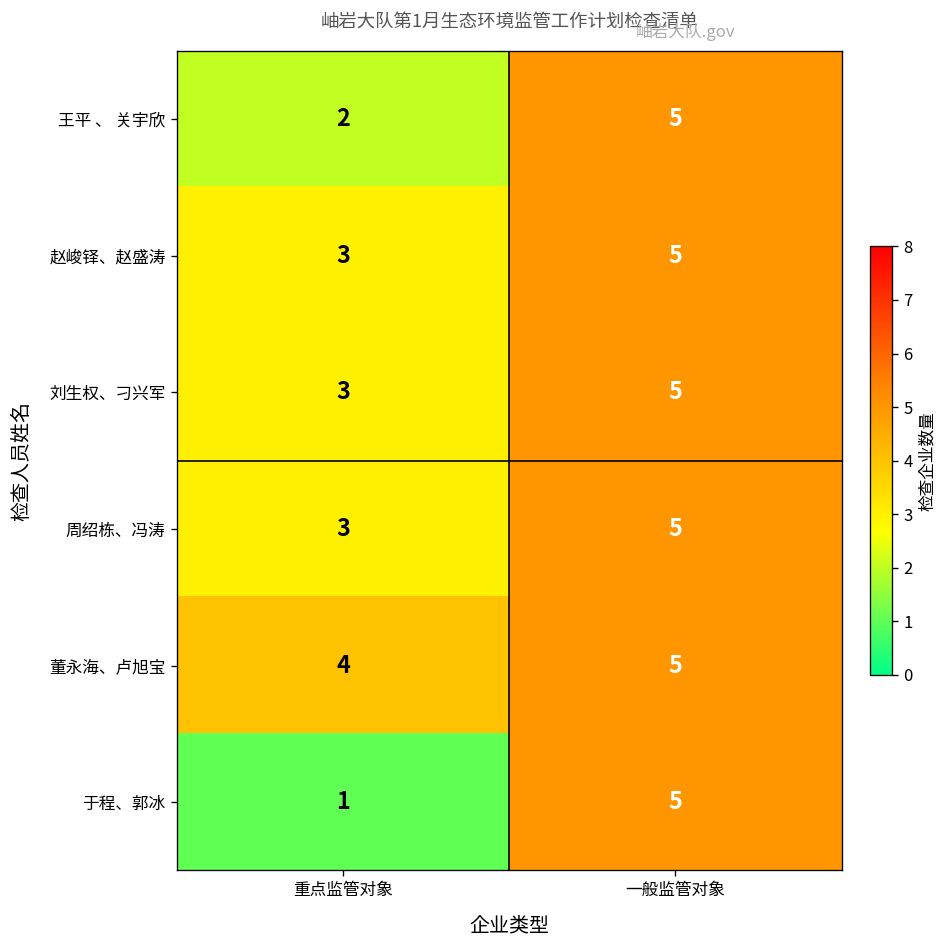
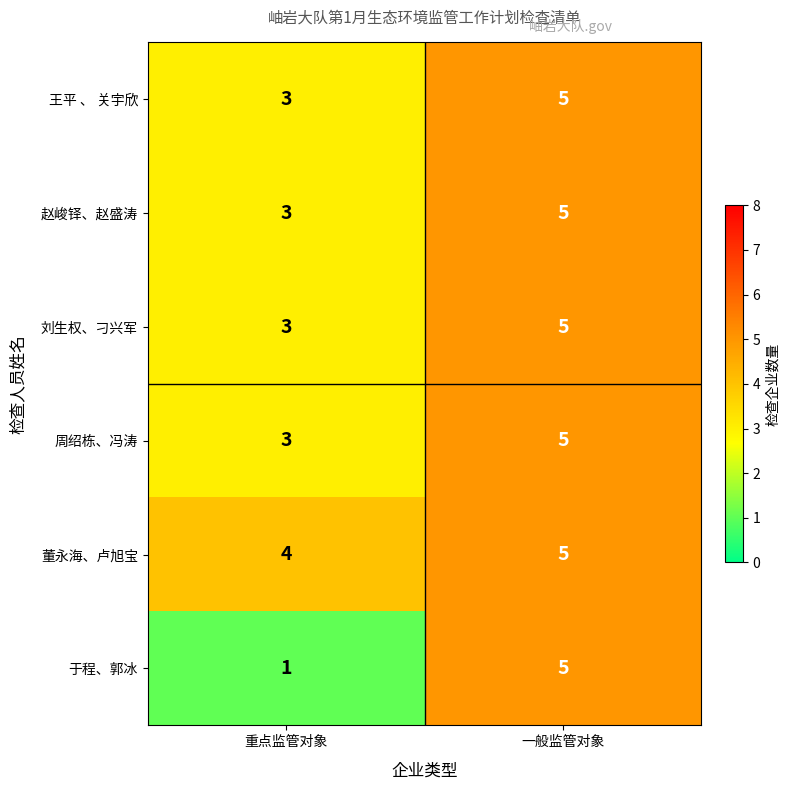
王平 、 关宇欣, 重点监管对象: 2 -> 3
